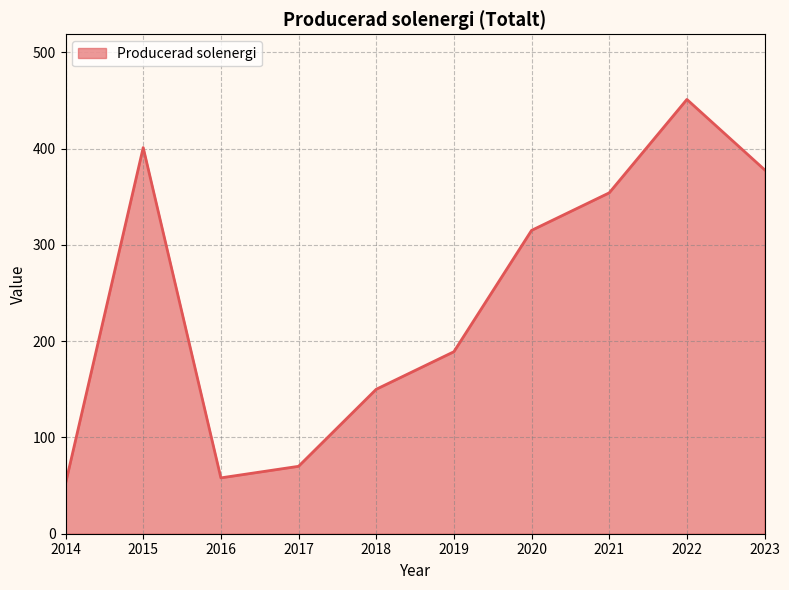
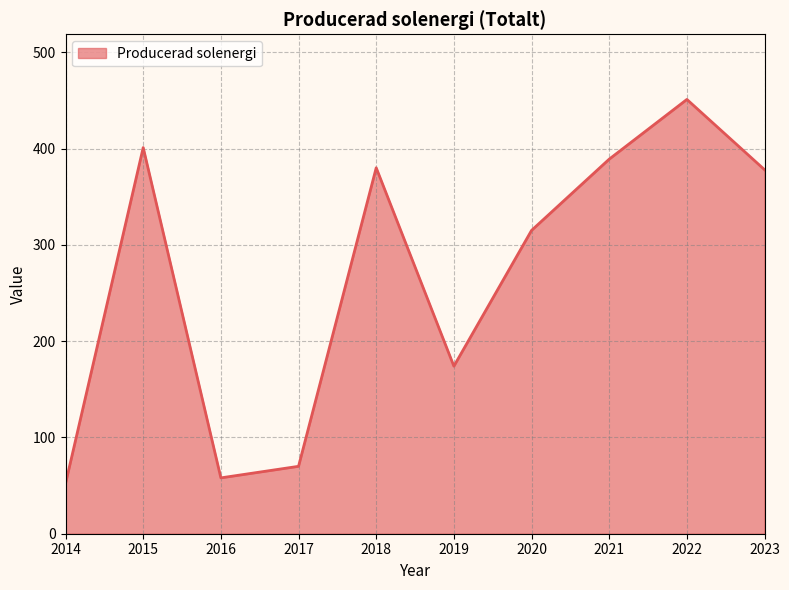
2018: 150 -> 380
2019: 190 -> 170
2021: 350 -> 390
